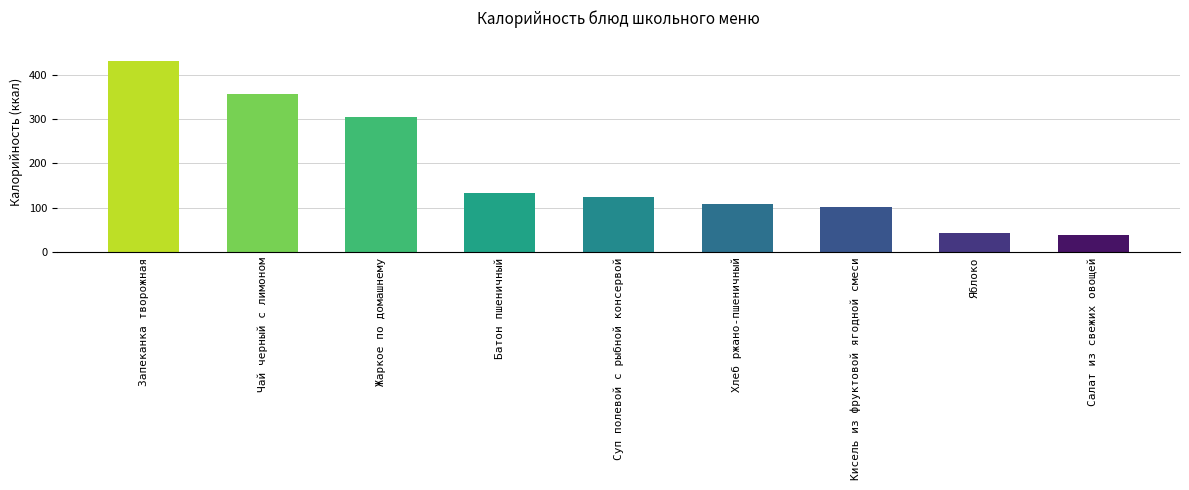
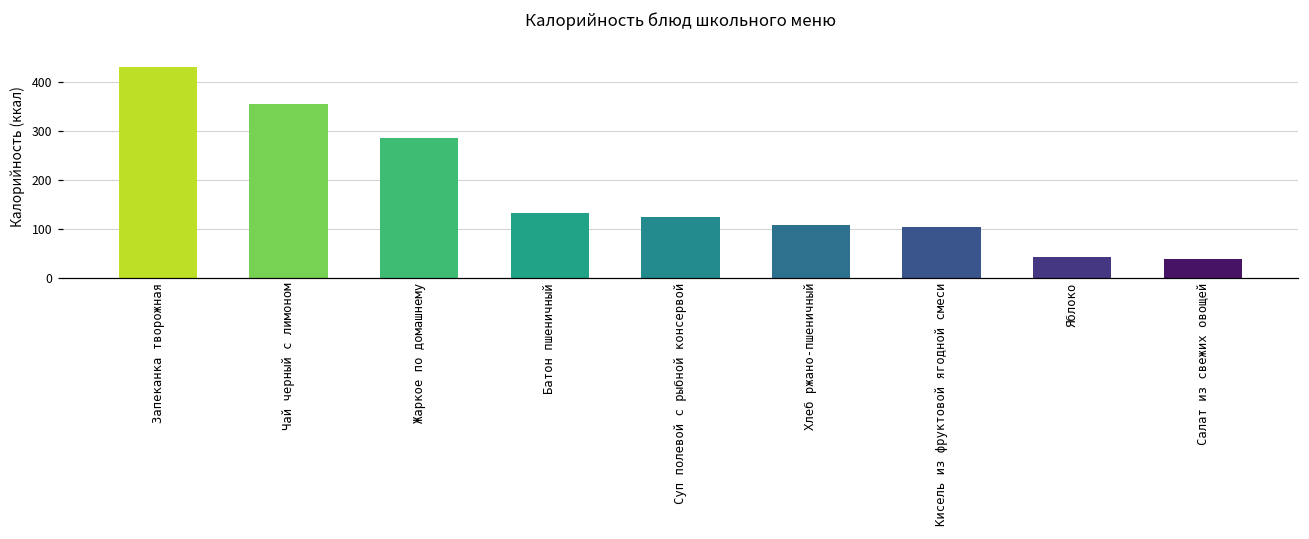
Жаркое по домашнему: 310 -> 290
